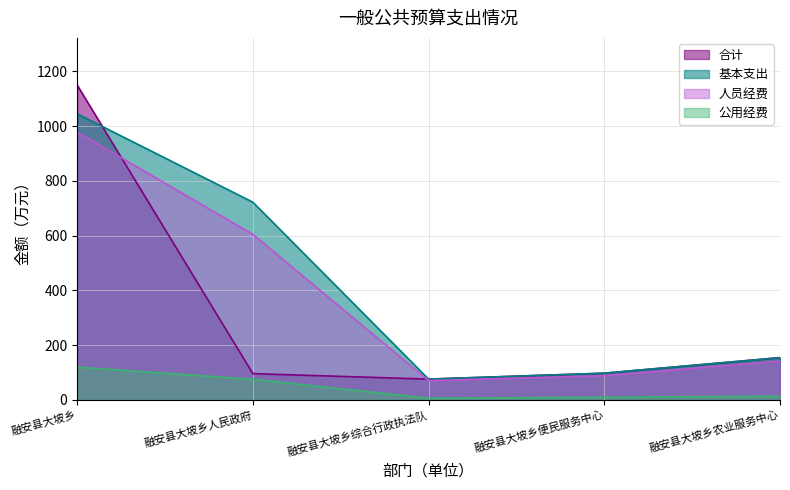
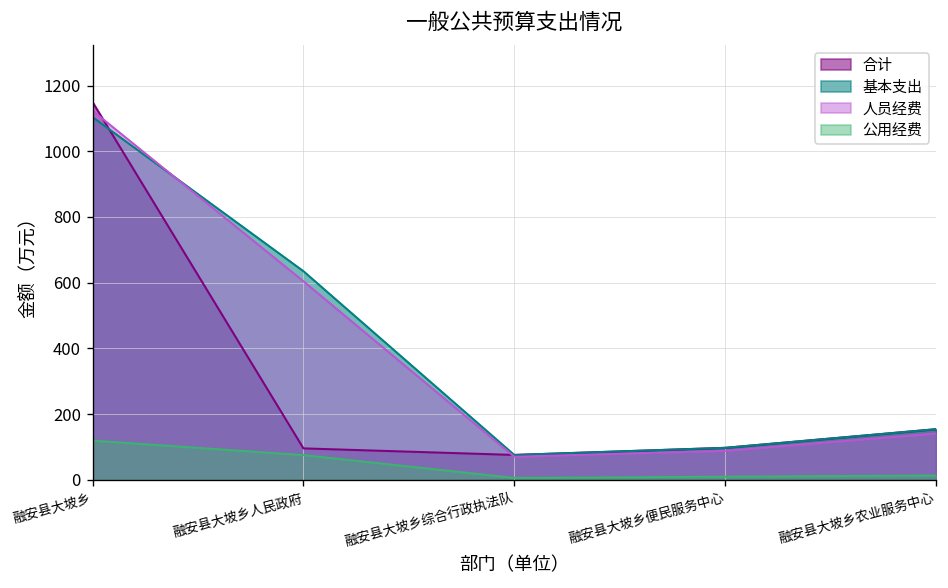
基本支出, 融安县大坡乡: 1040 -> 1100
人员经费, 融安县大坡乡: 980 -> 1120
基本支出, 融安县大坡乡人民政府: 720 -> 630
